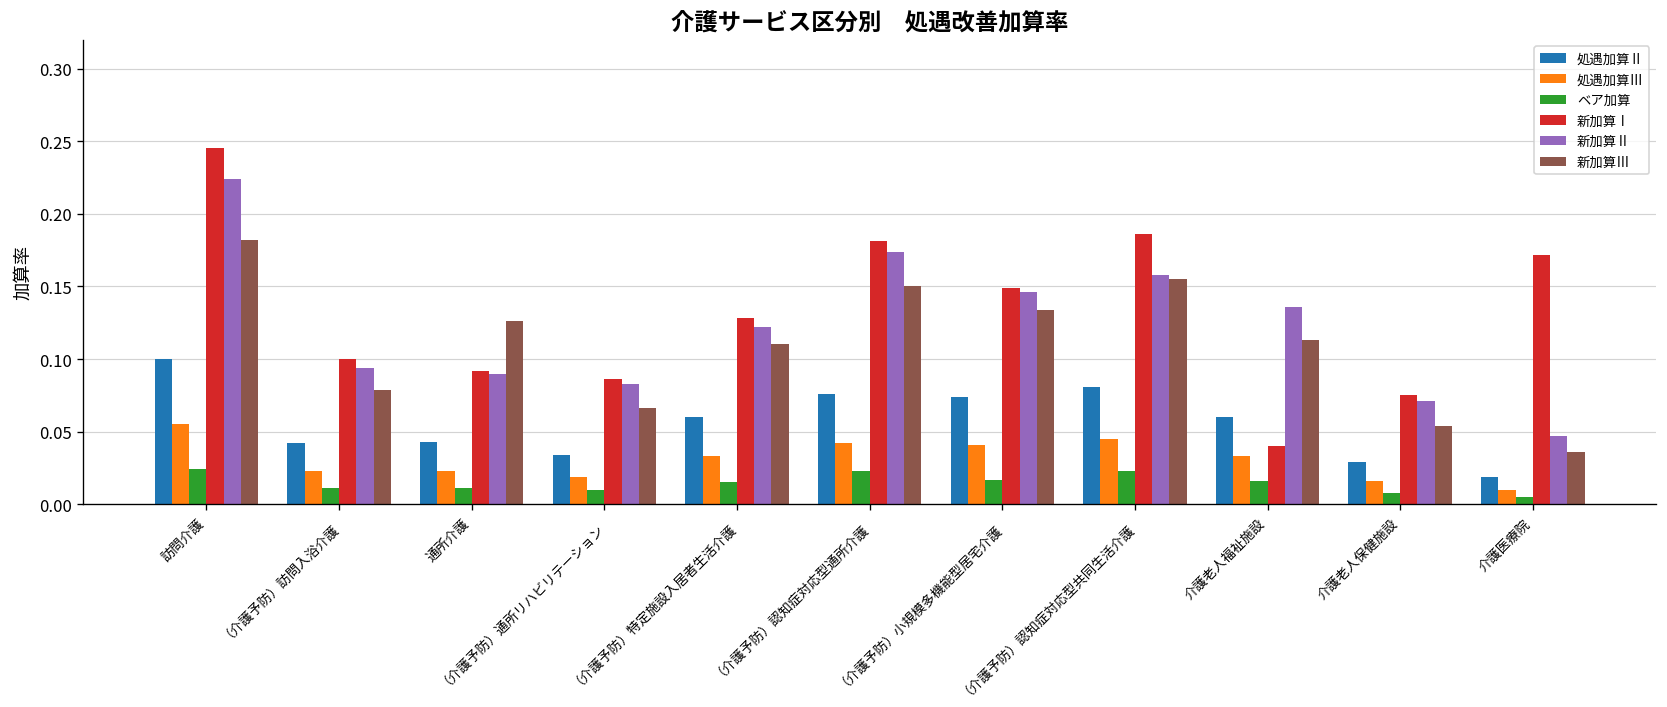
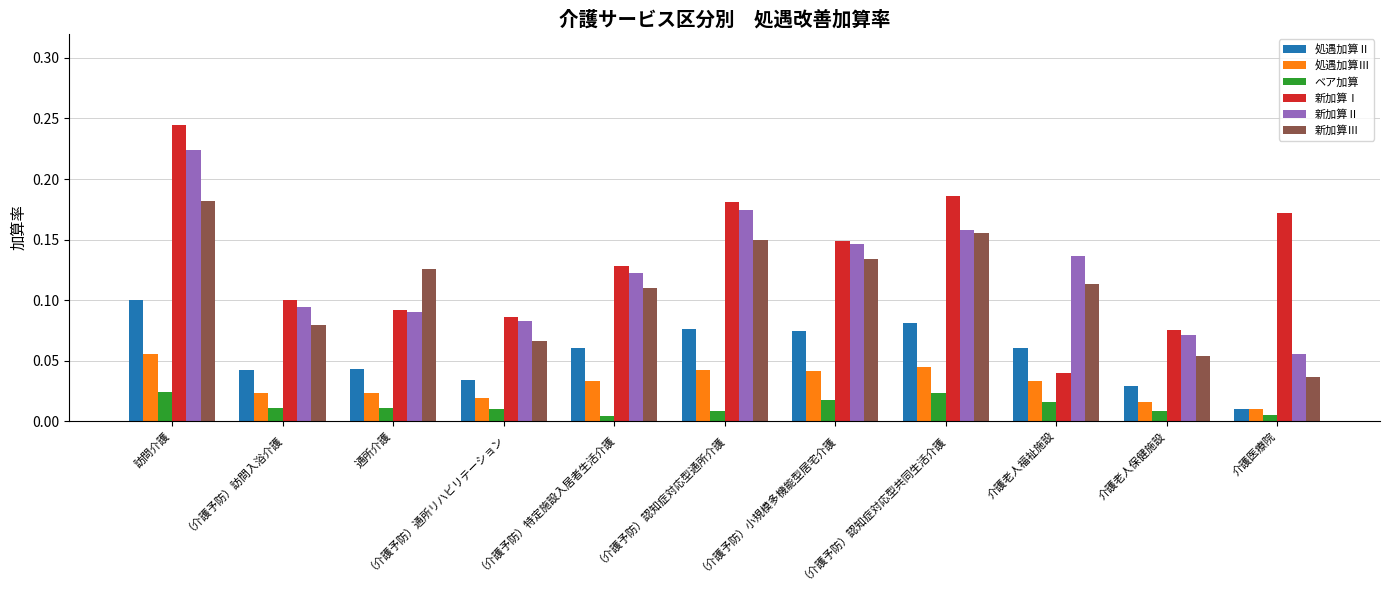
ベア加算, （介護予防）特定施設入居者生活介護: 0.015 -> 0.004
ベア加算, （介護予防）認知症対応型通所介護: 0.023 -> 0.008
処遇加算Ⅱ, 介護医療院: 0.019 -> 0.010
新加算Ⅱ, 介護医療院: 0.047 -> 0.055
